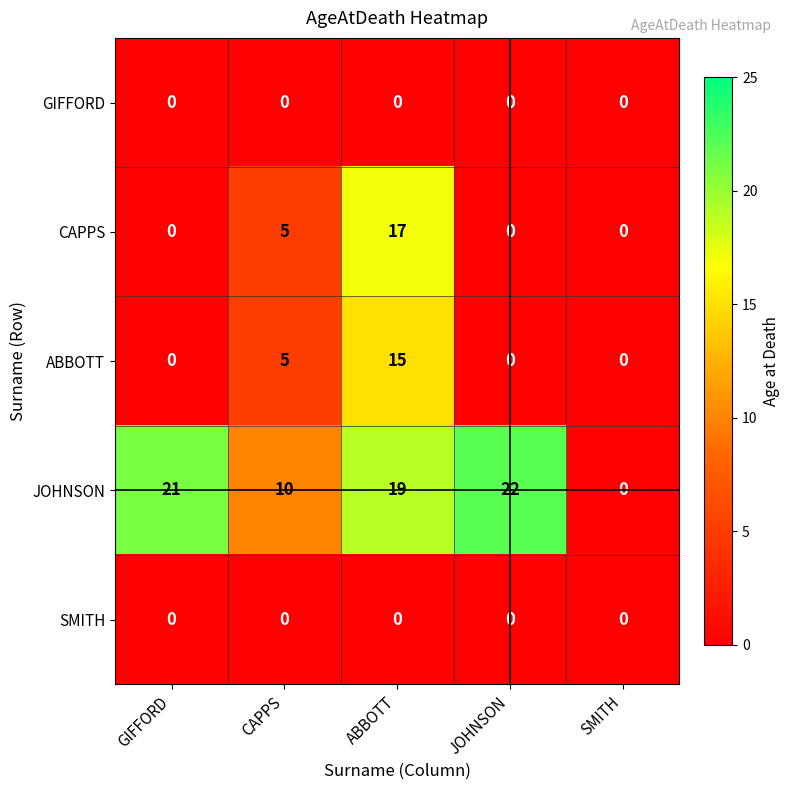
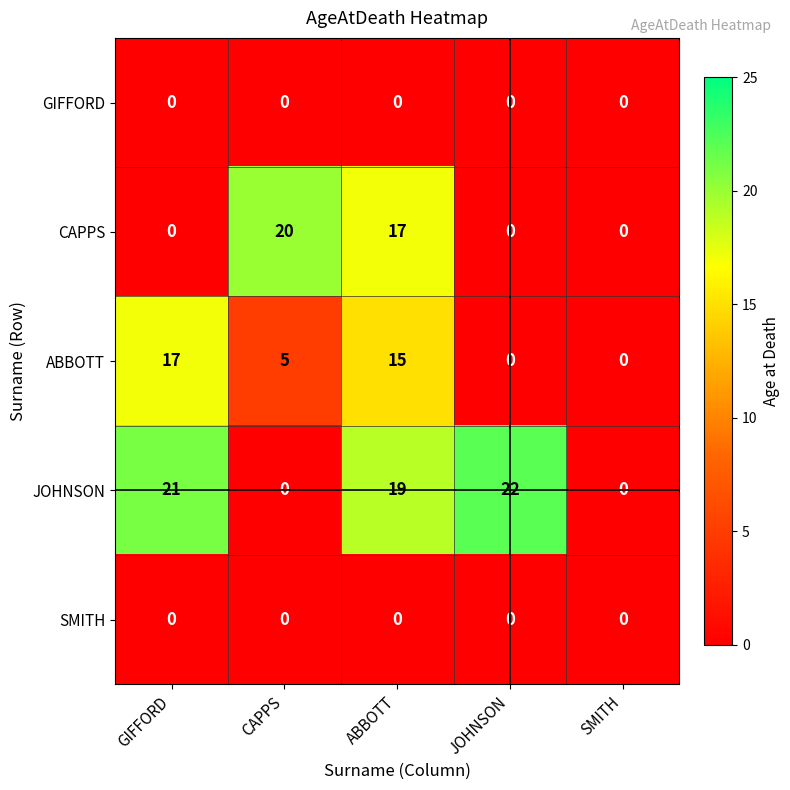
CAPPS, CAPPS: 5 -> 20
ABBOTT, GIFFORD: 0 -> 17
JOHNSON, CAPPS: 10 -> 0
